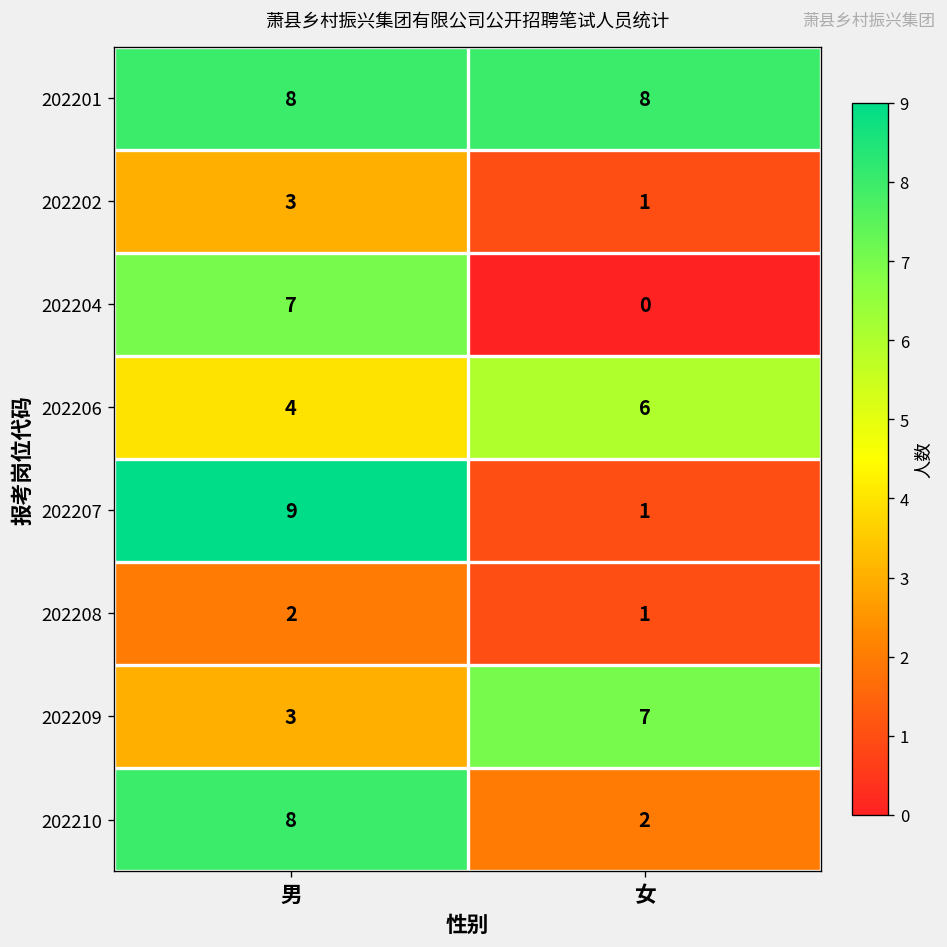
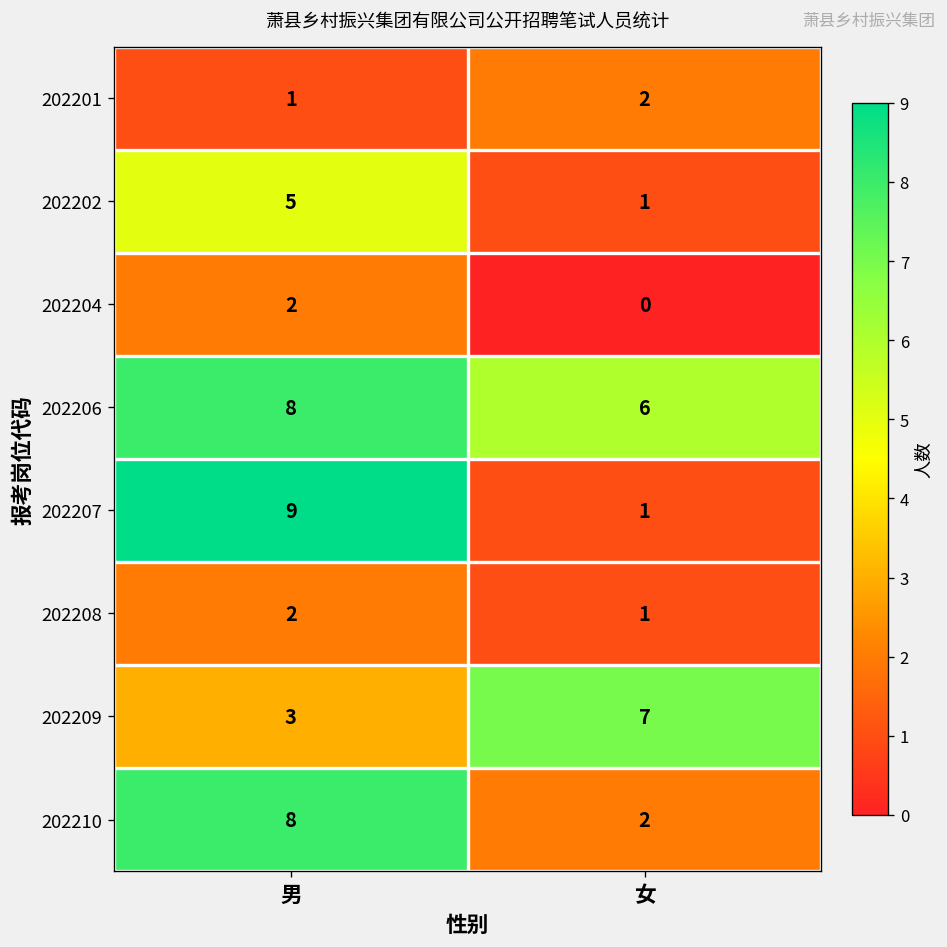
202201, 男: 8 -> 1
202201, 女: 8 -> 2
202202, 男: 3 -> 5
202204, 男: 7 -> 2
202206, 男: 4 -> 8
